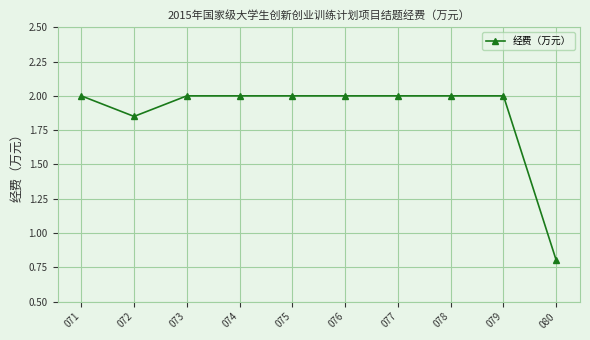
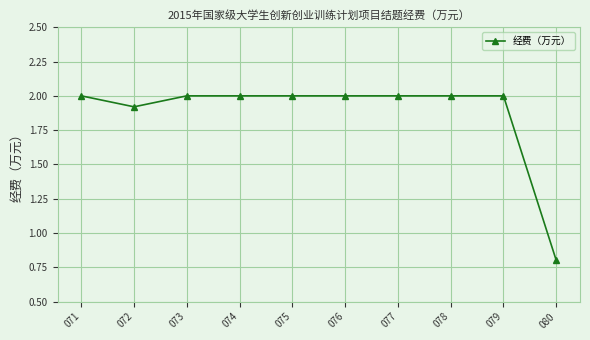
072: 1.85 -> 1.92
